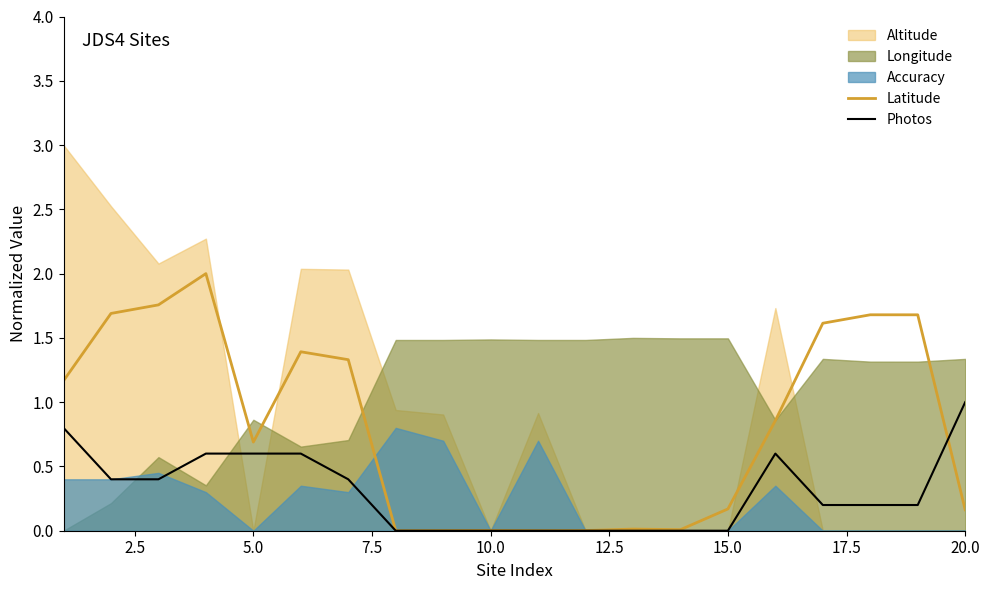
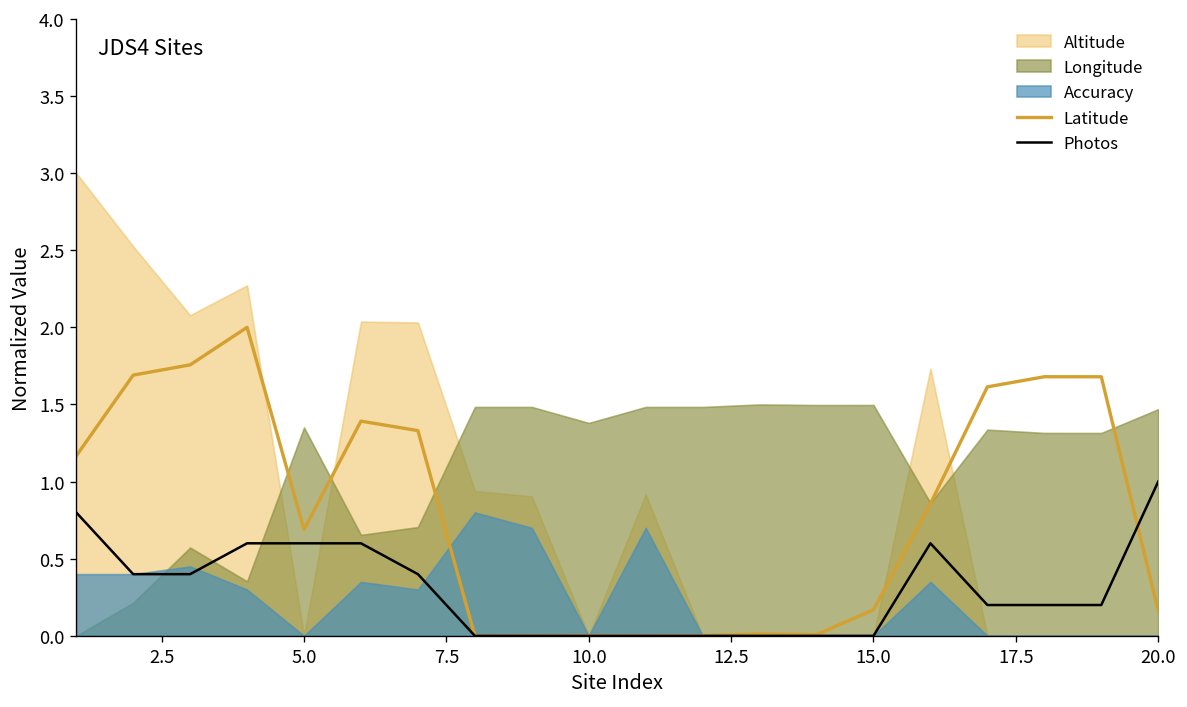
Longitude, 5.0: 0.86 -> 1.35
Longitude, 10.0: 1.49 -> 1.38
Longitude, 20.0: 1.34 -> 1.47
